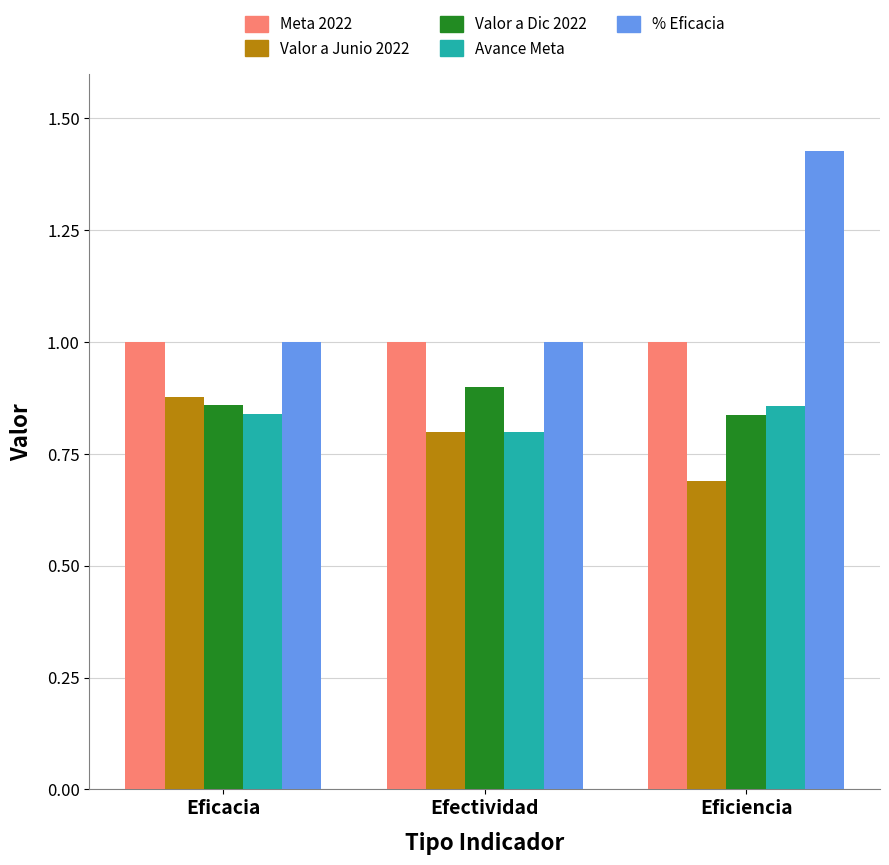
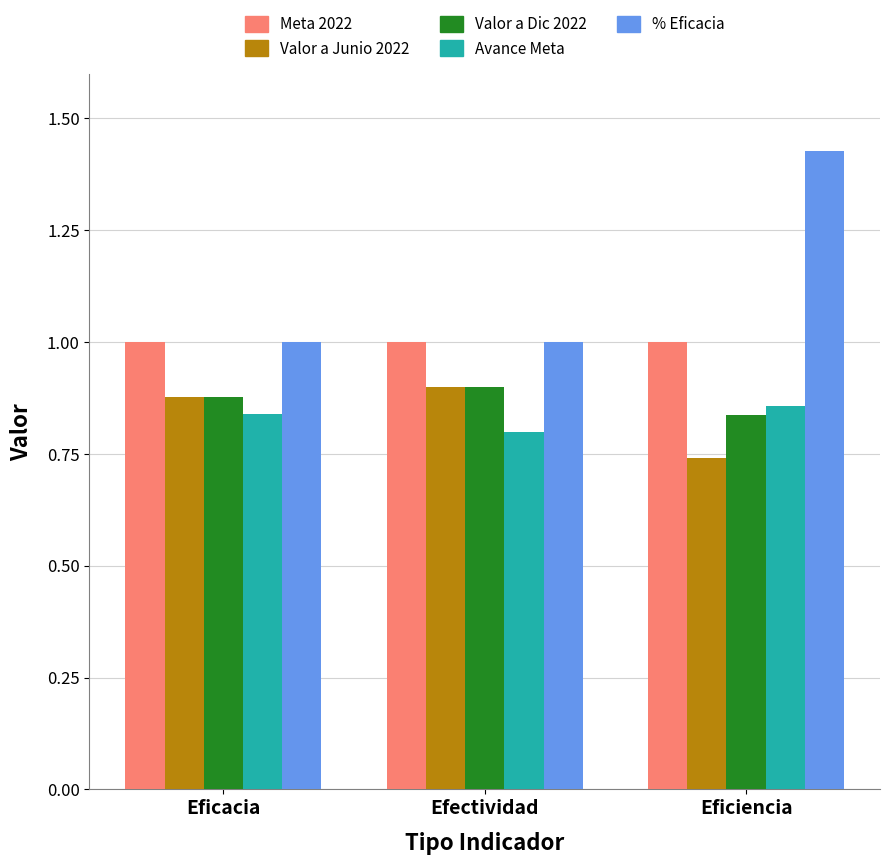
Valor a Dic 2022, Eficacia: 0.86 -> 0.88
Valor a Junio 2022, Efectividad: 0.8 -> 0.9
Valor a Junio 2022, Eficiencia: 0.69 -> 0.74
